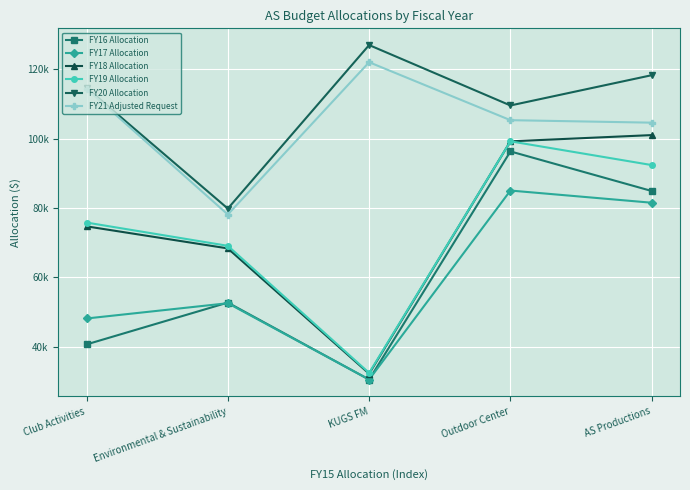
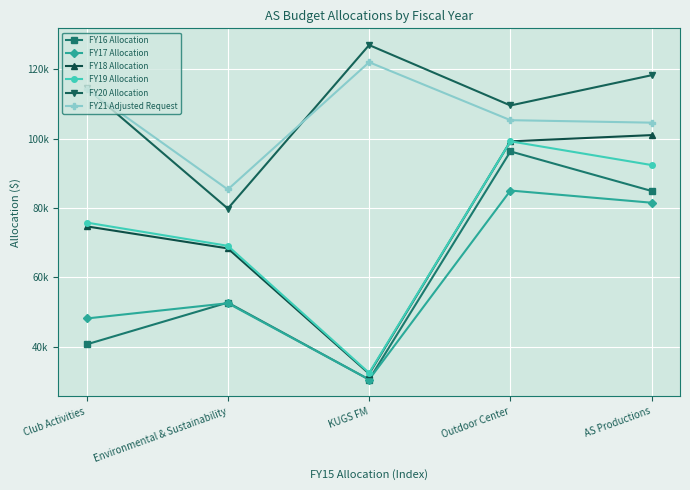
FY21 Adjusted Request, Environmental & Sustainability: 78000 -> 85000
